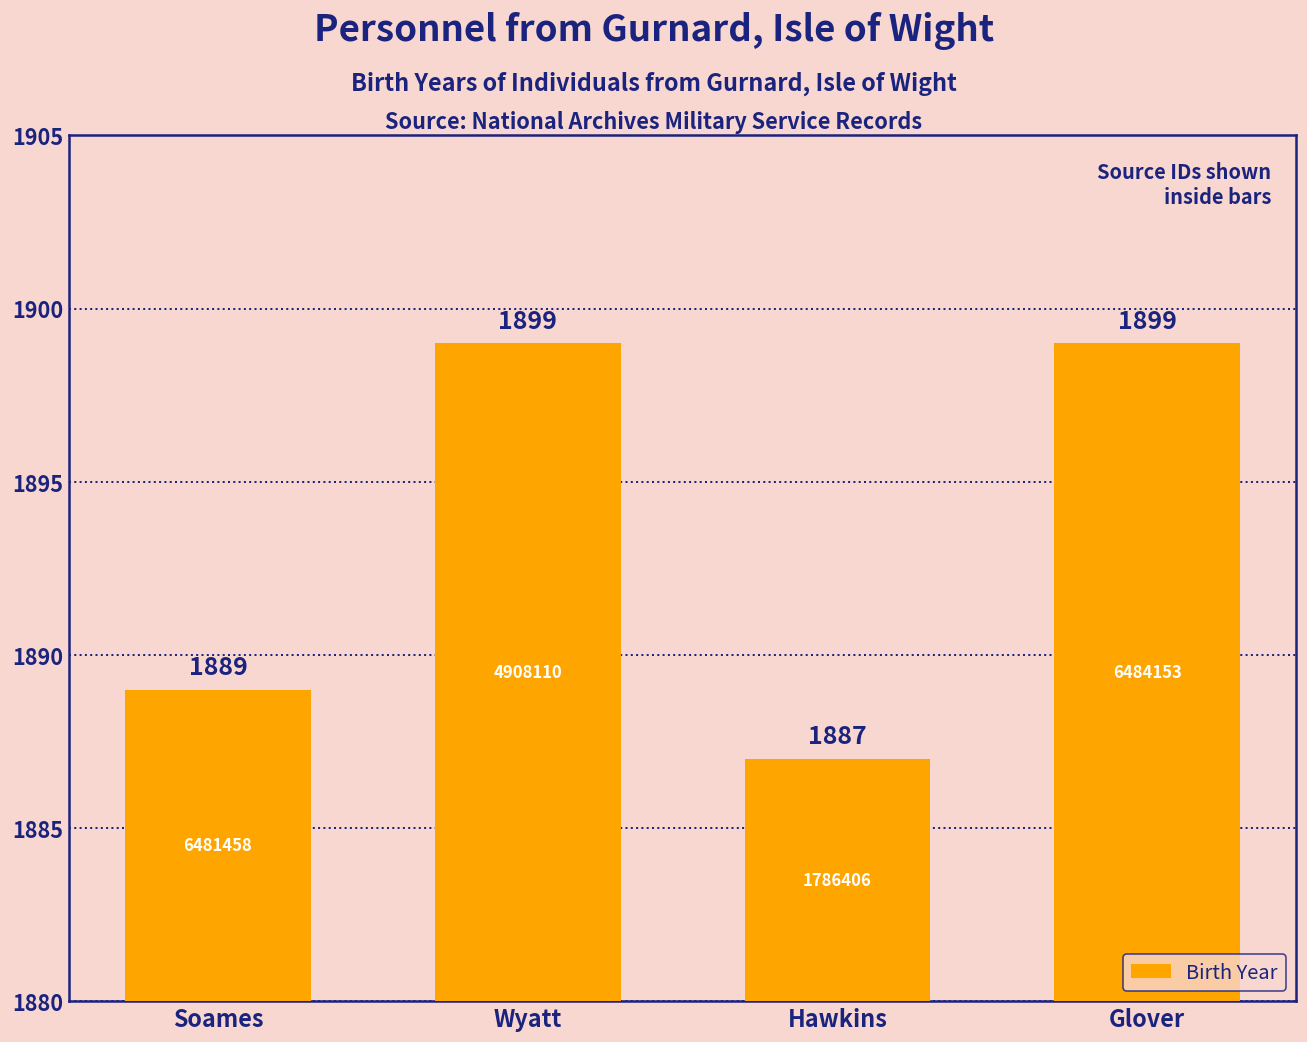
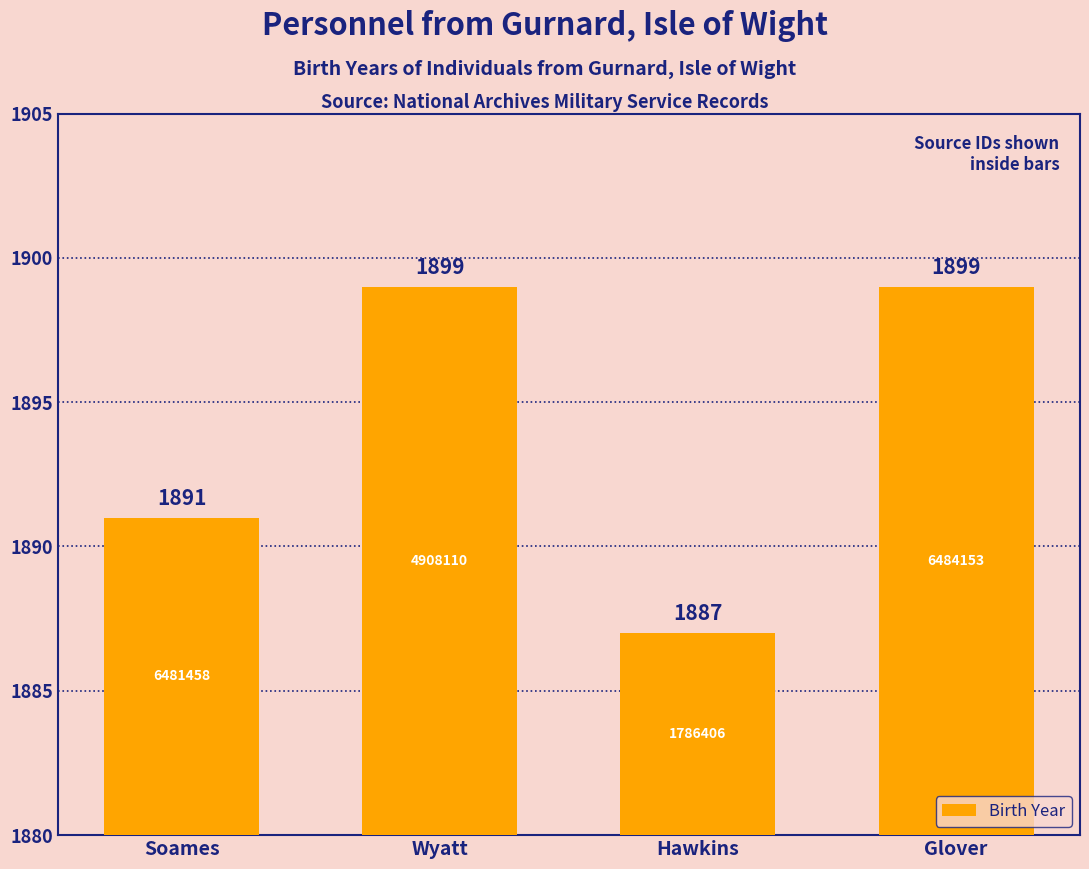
Soames: 1889 -> 1891
